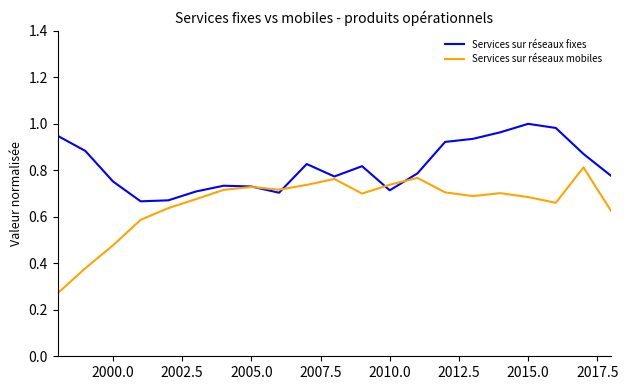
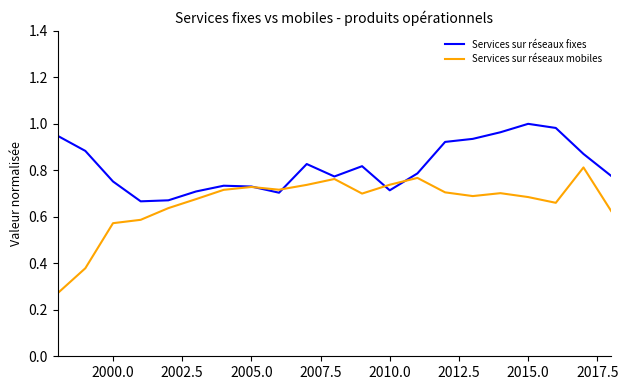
Services sur réseaux mobiles, 2000.0: 0.48 -> 0.57
